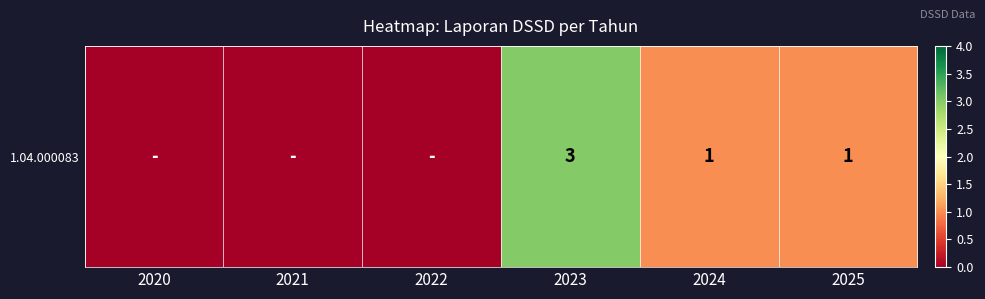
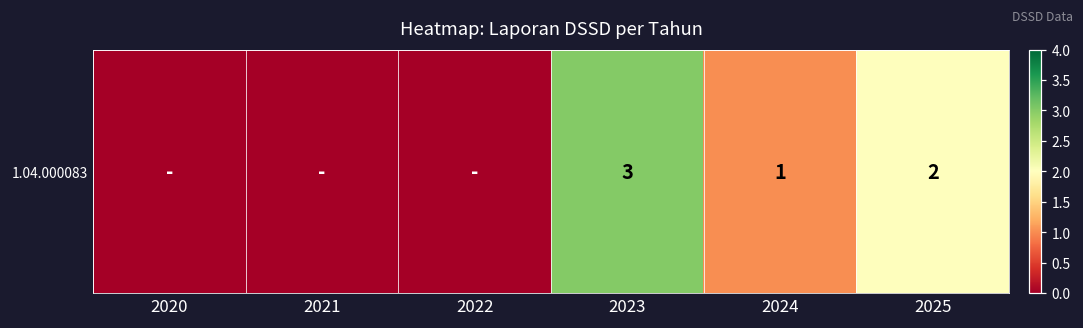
1.04.000083, 2025: 1 -> 2
